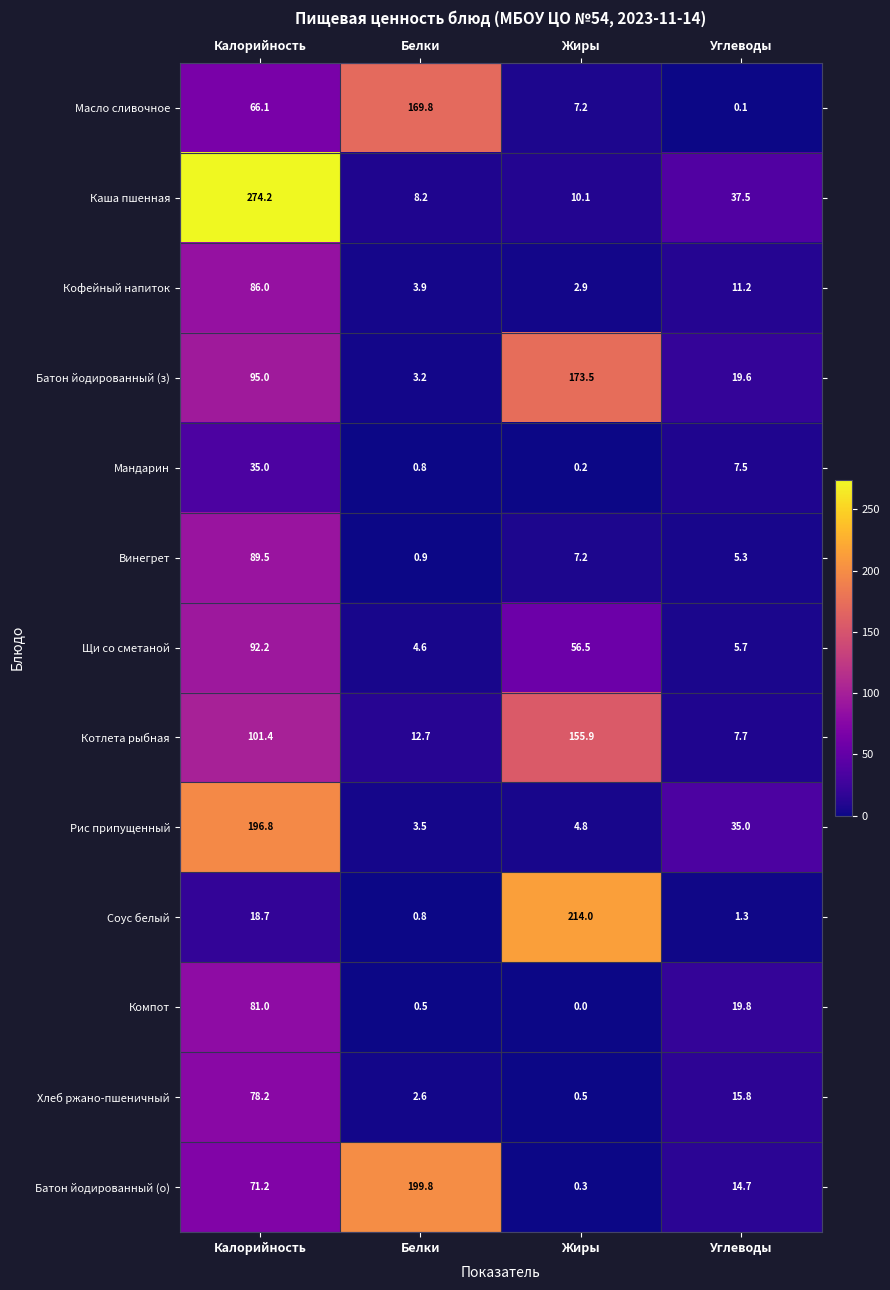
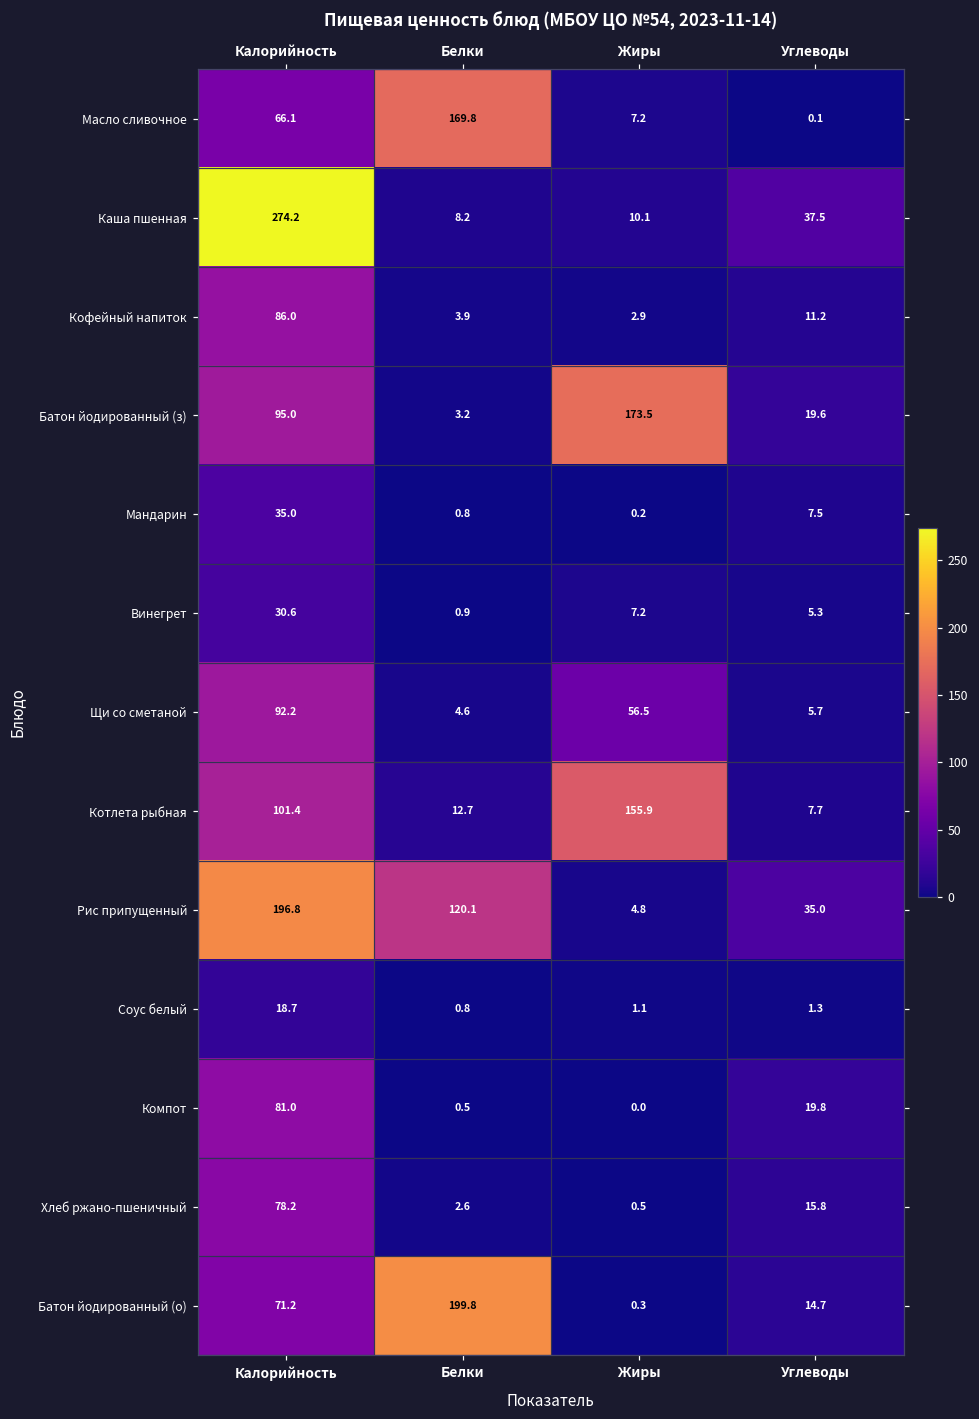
Винегрет, Калорийность: 89.5 -> 30.6
Рис припущенный, Белки: 3.5 -> 120.1
Соус белый, Жиры: 214.0 -> 1.1
